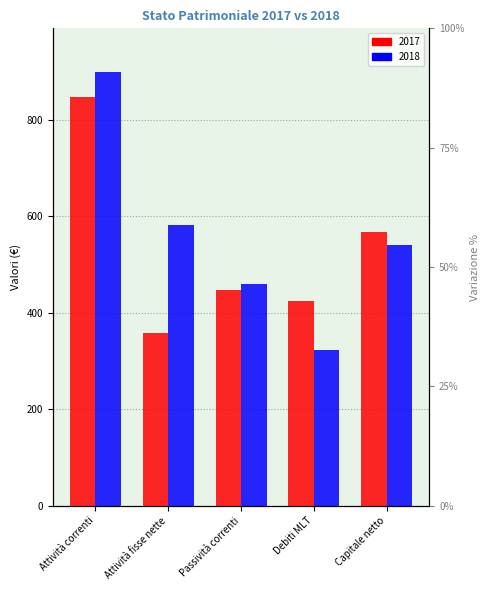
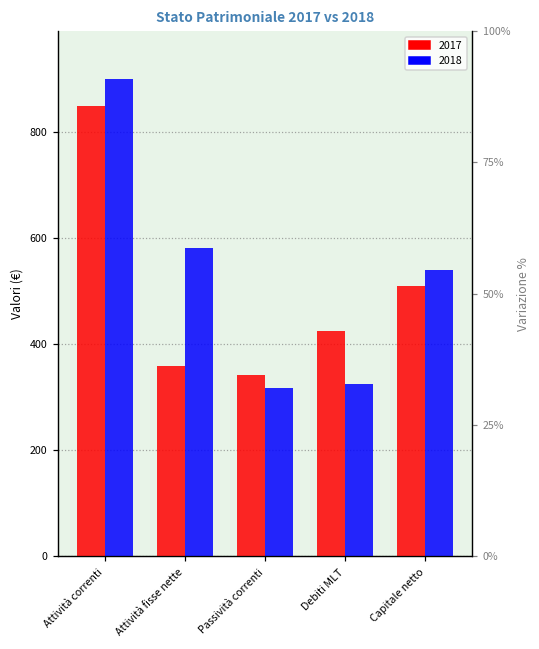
2017, Passività correnti: 450 -> 340
2018, Passività correnti: 460 -> 320
2017, Capitale netto: 570 -> 510
